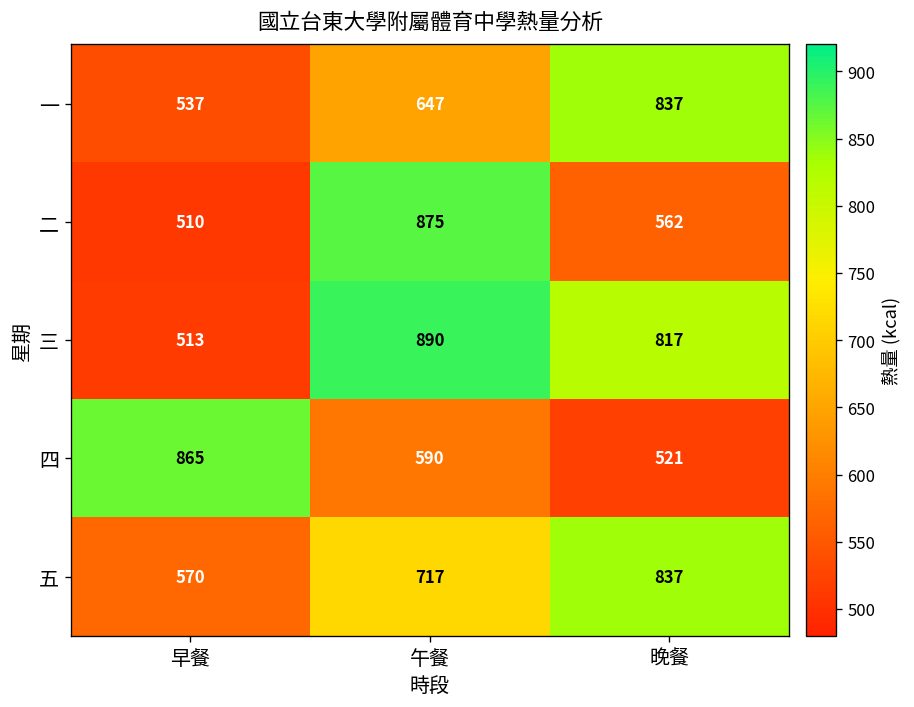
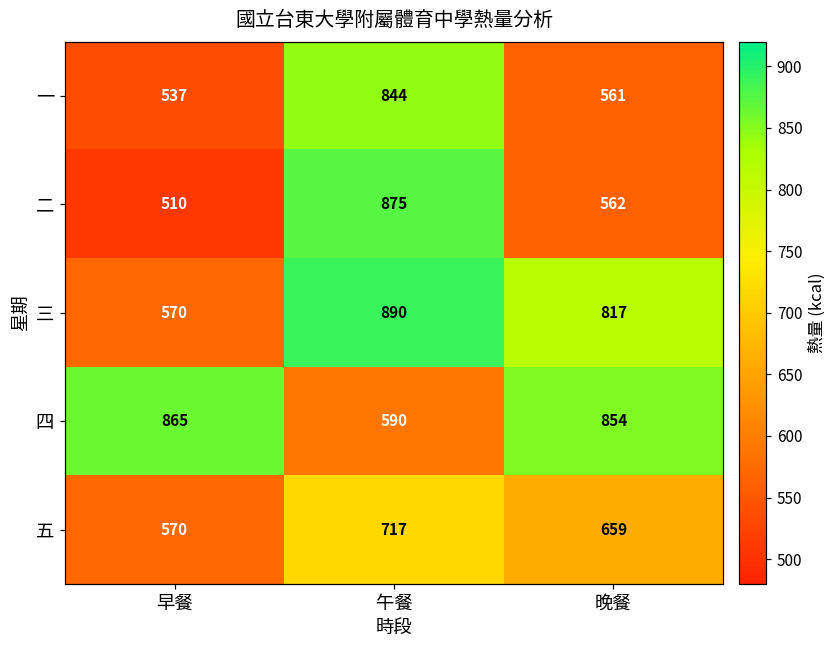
一, 午餐: 647 -> 844
一, 晚餐: 837 -> 561
三, 早餐: 513 -> 570
四, 晚餐: 521 -> 854
五, 晚餐: 837 -> 659
